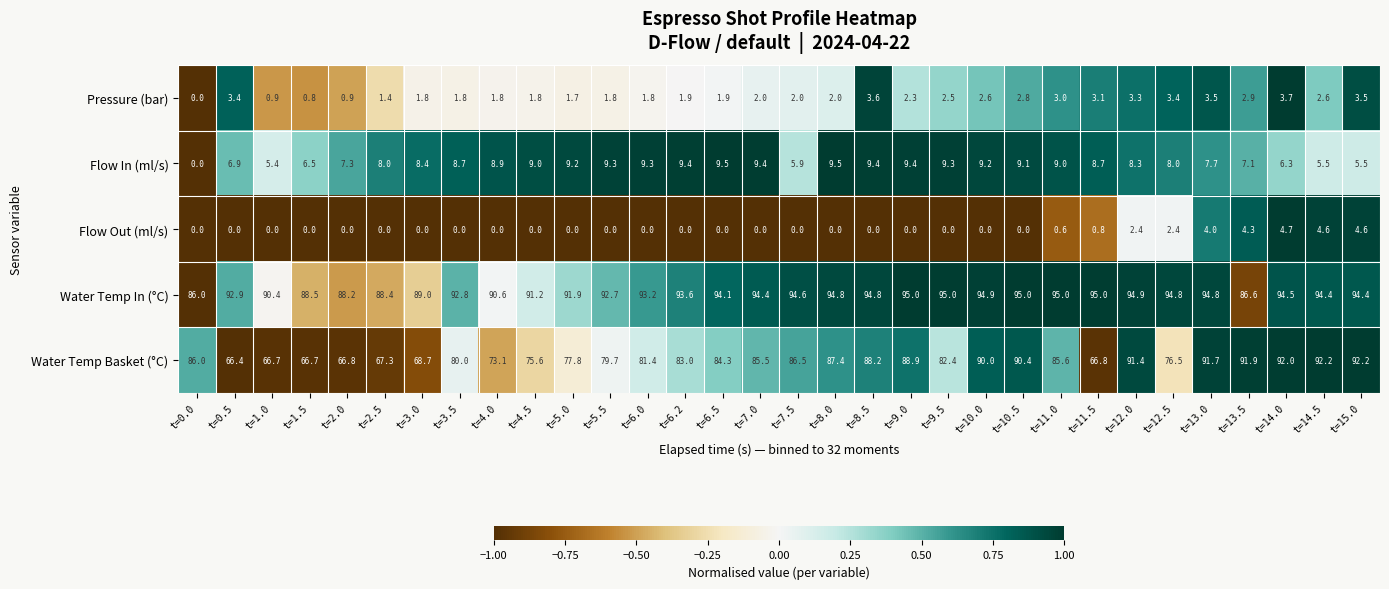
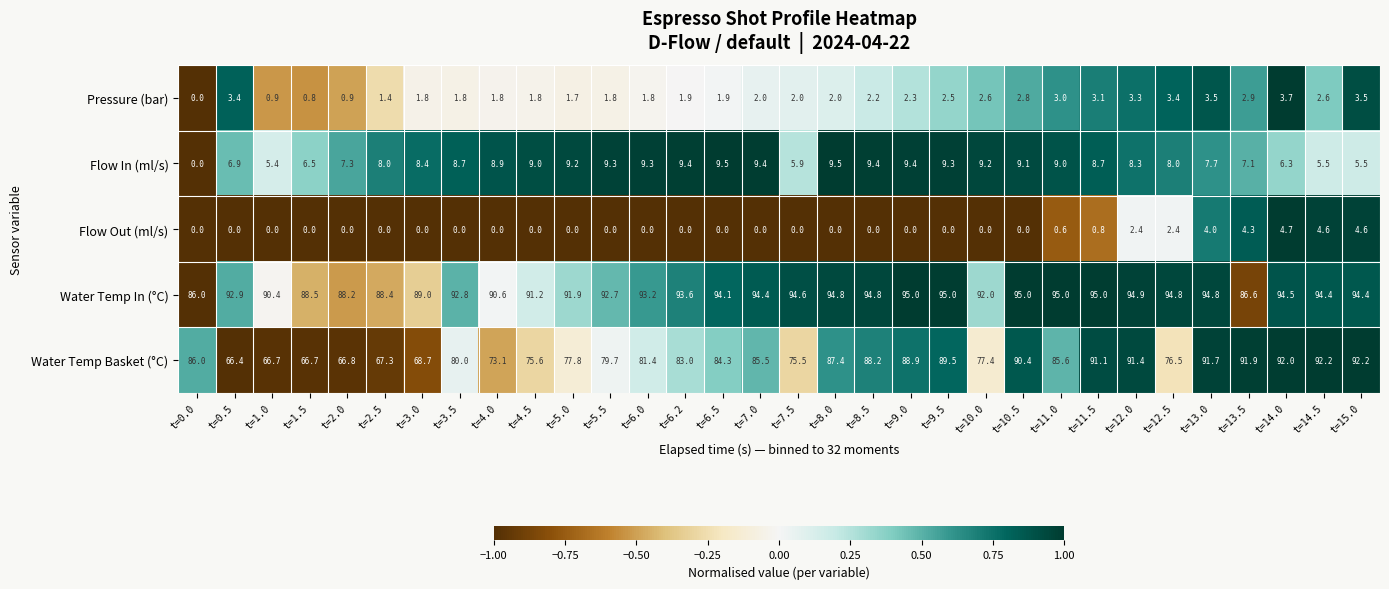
Pressure (bar), t=8.5: 3.6 -> 2.2
Water Temp In (°C), t=10.0: 94.9 -> 92.0
Water Temp Basket (°C), t=7.5: 86.5 -> 75.5
Water Temp Basket (°C), t=9.5: 82.4 -> 89.5
Water Temp Basket (°C), t=10.0: 90.0 -> 77.4
Water Temp Basket (°C), t=11.5: 66.8 -> 91.1
